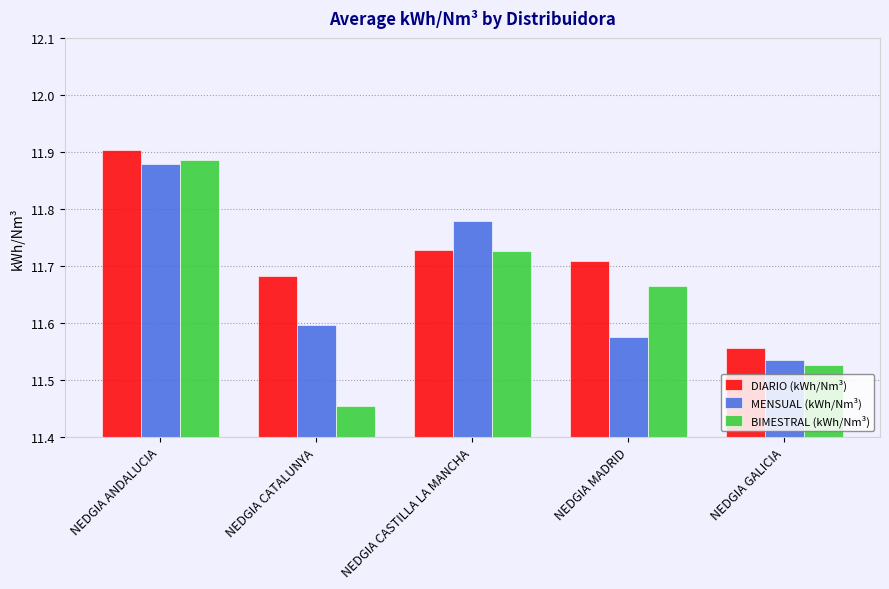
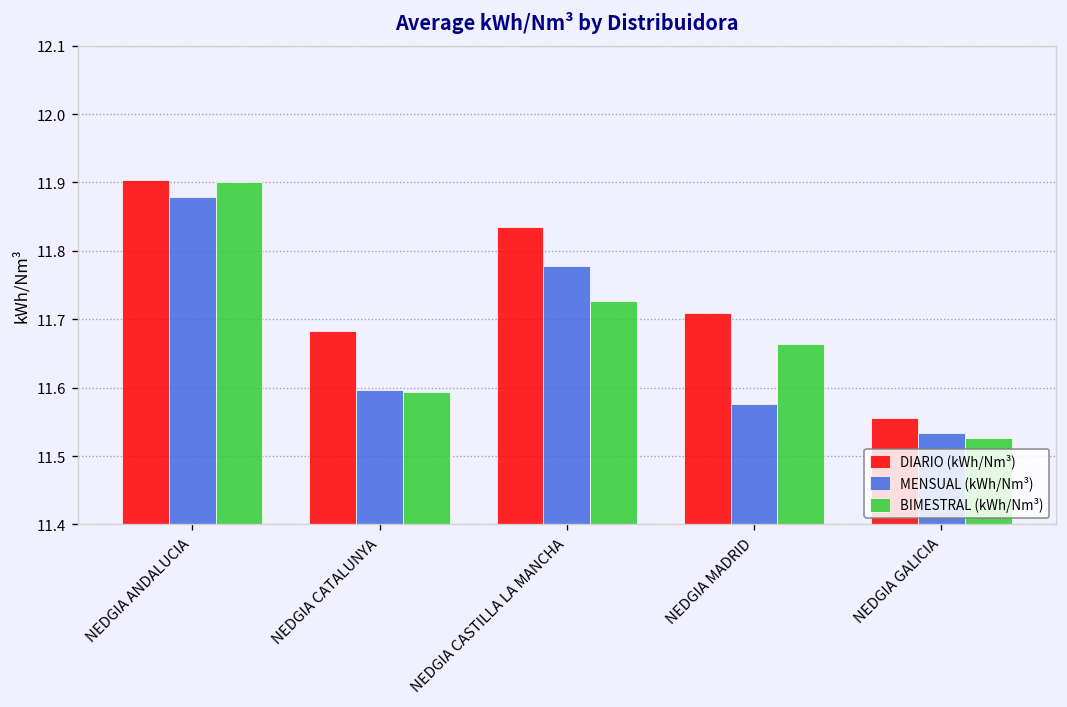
BIMESTRAL (kWh/Nm³), NEDGIA ANDALUCIA: 11.89 -> 11.90
BIMESTRAL (kWh/Nm³), NEDGIA CATALUNYA: 11.46 -> 11.59
DIARIO (kWh/Nm³), NEDGIA CASTILLA LA MANCHA: 11.73 -> 11.84
